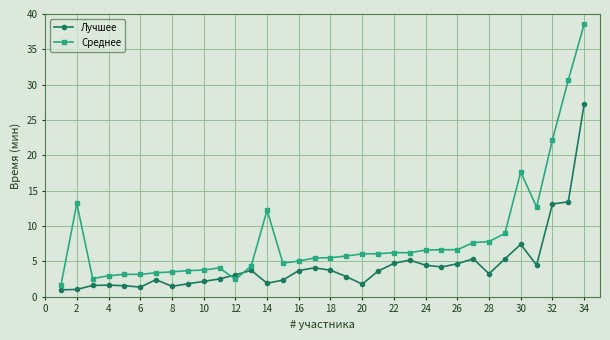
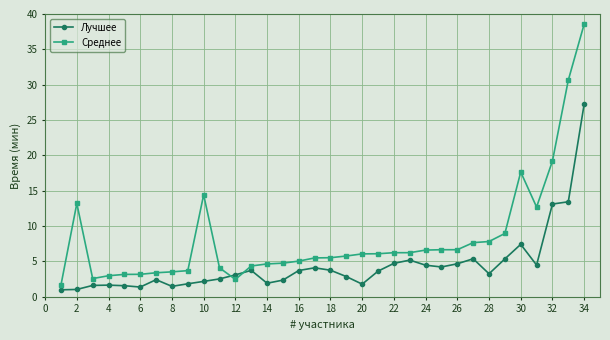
Среднее, 10: 4 -> 14
Среднее, 14: 12 -> 5
Среднее, 32: 22 -> 19
